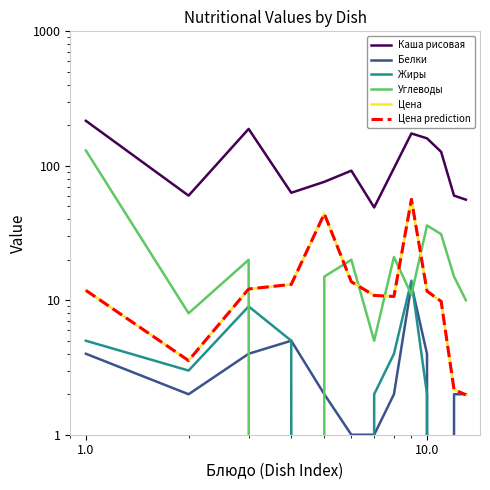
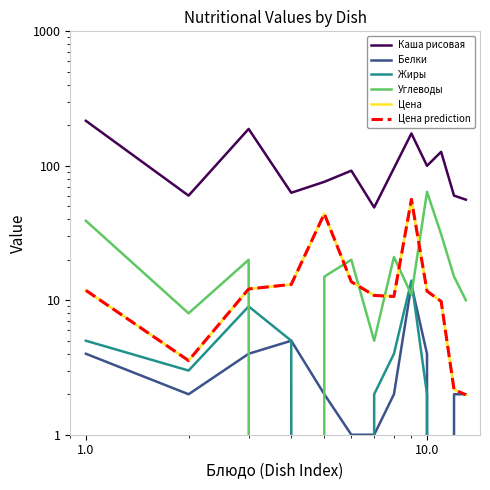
Углеводы, 1.0: 130 -> 39
Каша рисовая, 10.0: 160 -> 100
Углеводы, 10.0: 36 -> 60
